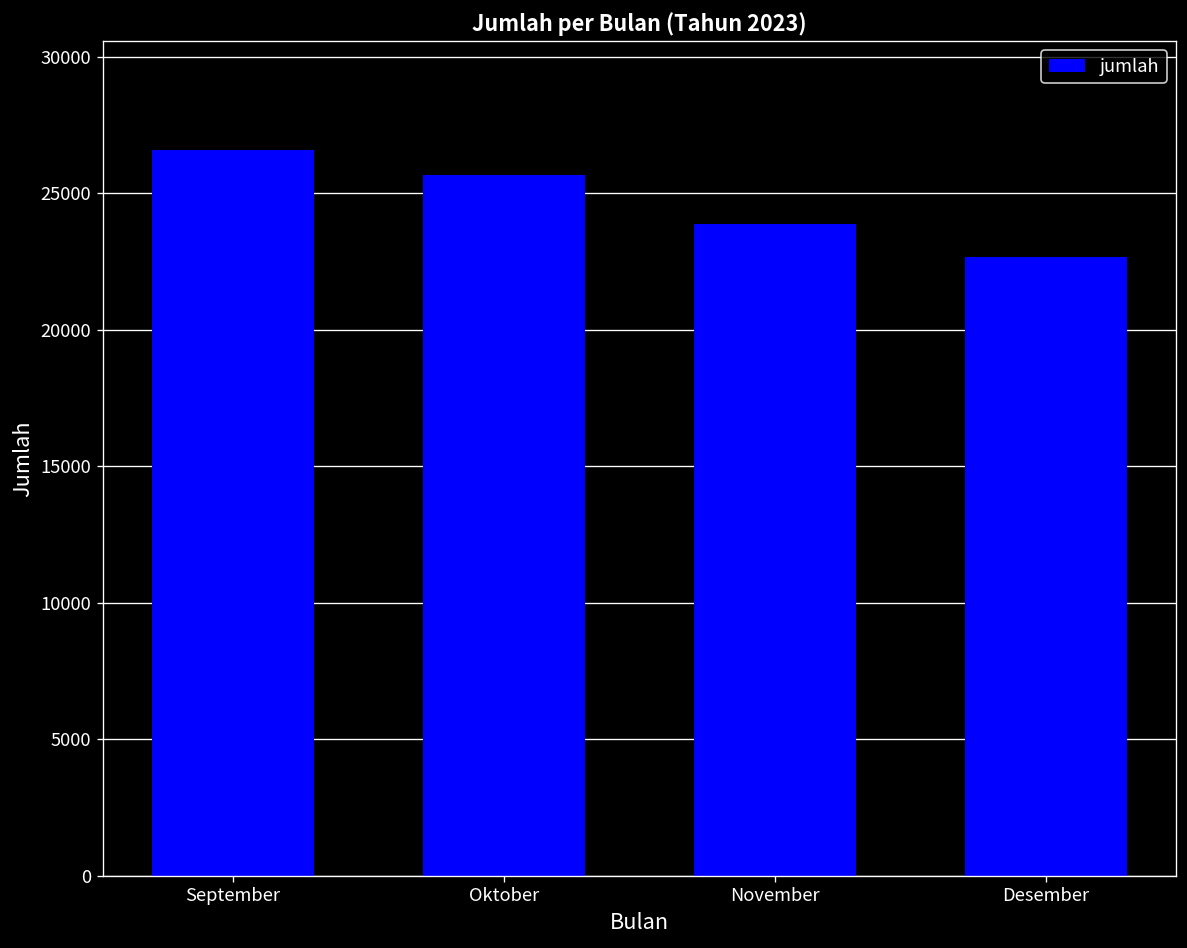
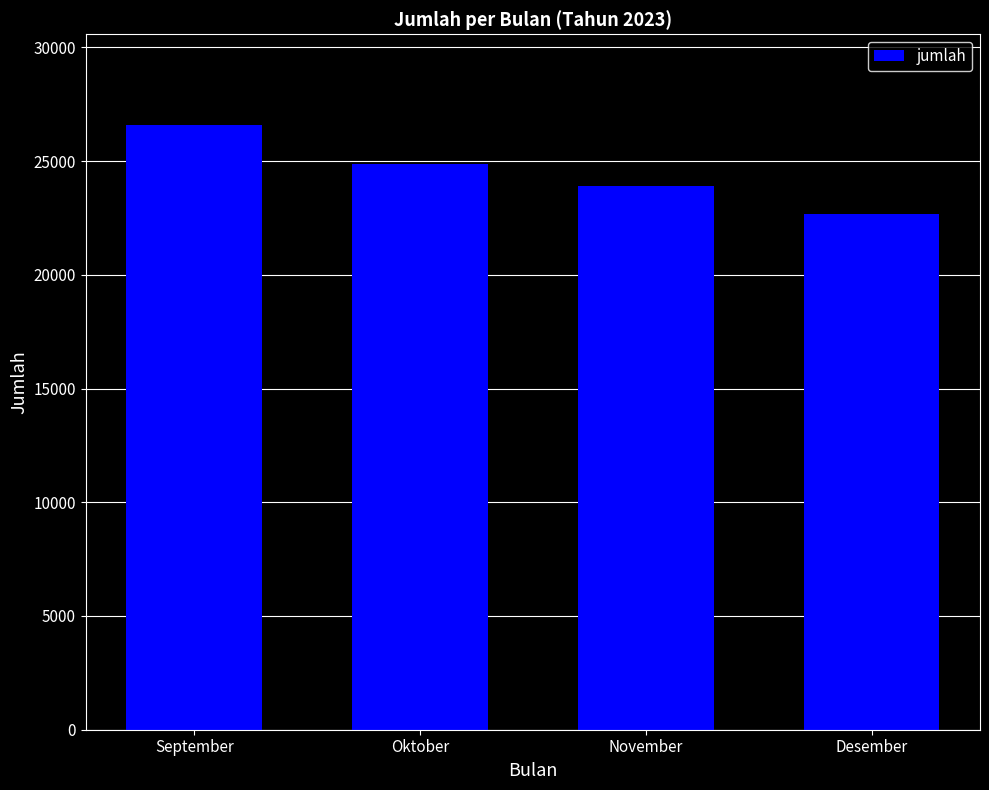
Oktober: 25700 -> 24900
